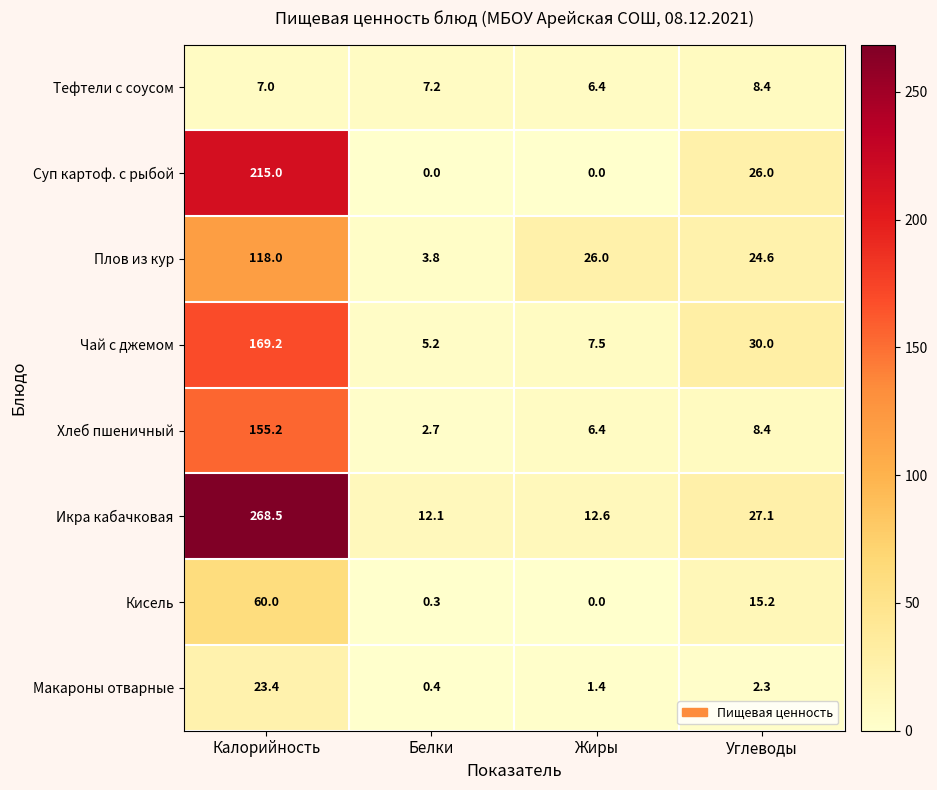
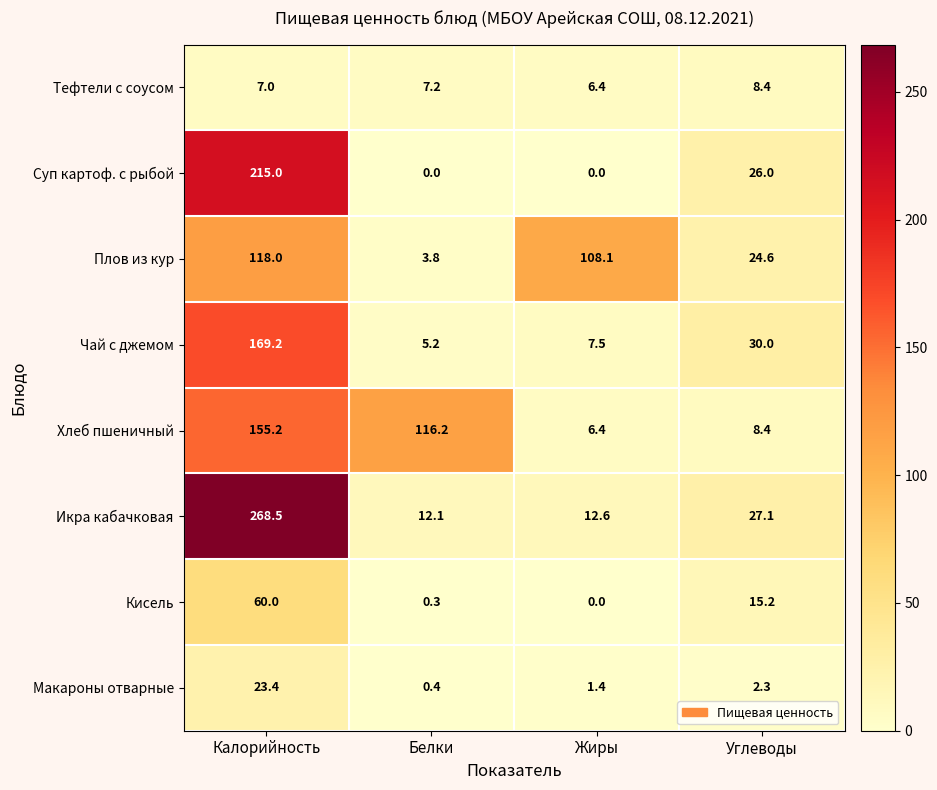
Плов из кур, Жиры: 26.0 -> 108.1
Хлеб пшеничный, Белки: 2.7 -> 116.2
